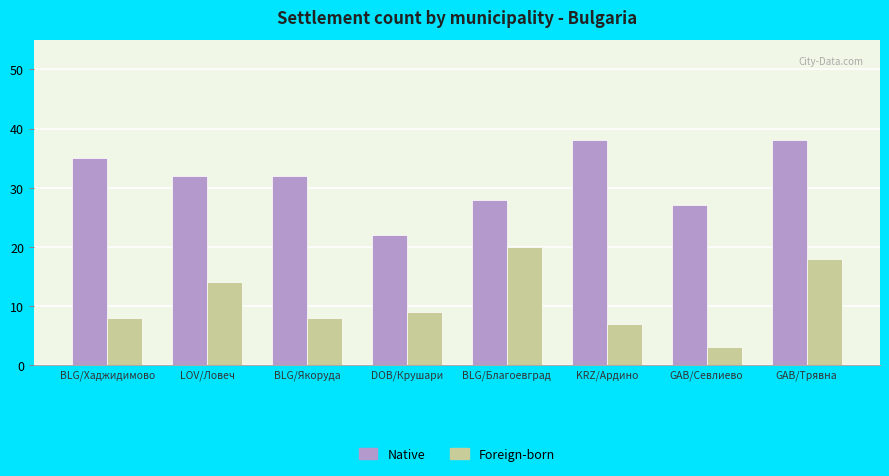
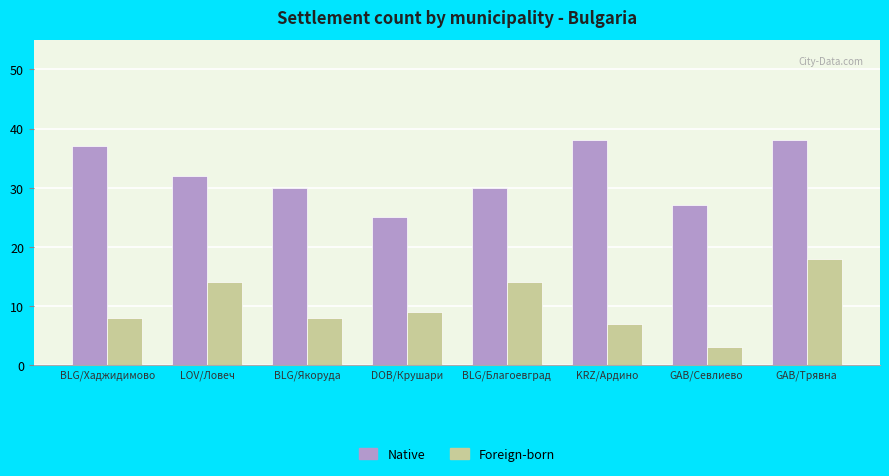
Native, BLG/Хаджидимово: 35 -> 37
Native, BLG/Якоруда: 32 -> 30
Native, DOB/Крушари: 22 -> 25
Native, BLG/Благоевград: 28 -> 30
Foreign-born, BLG/Благоевград: 20 -> 14
